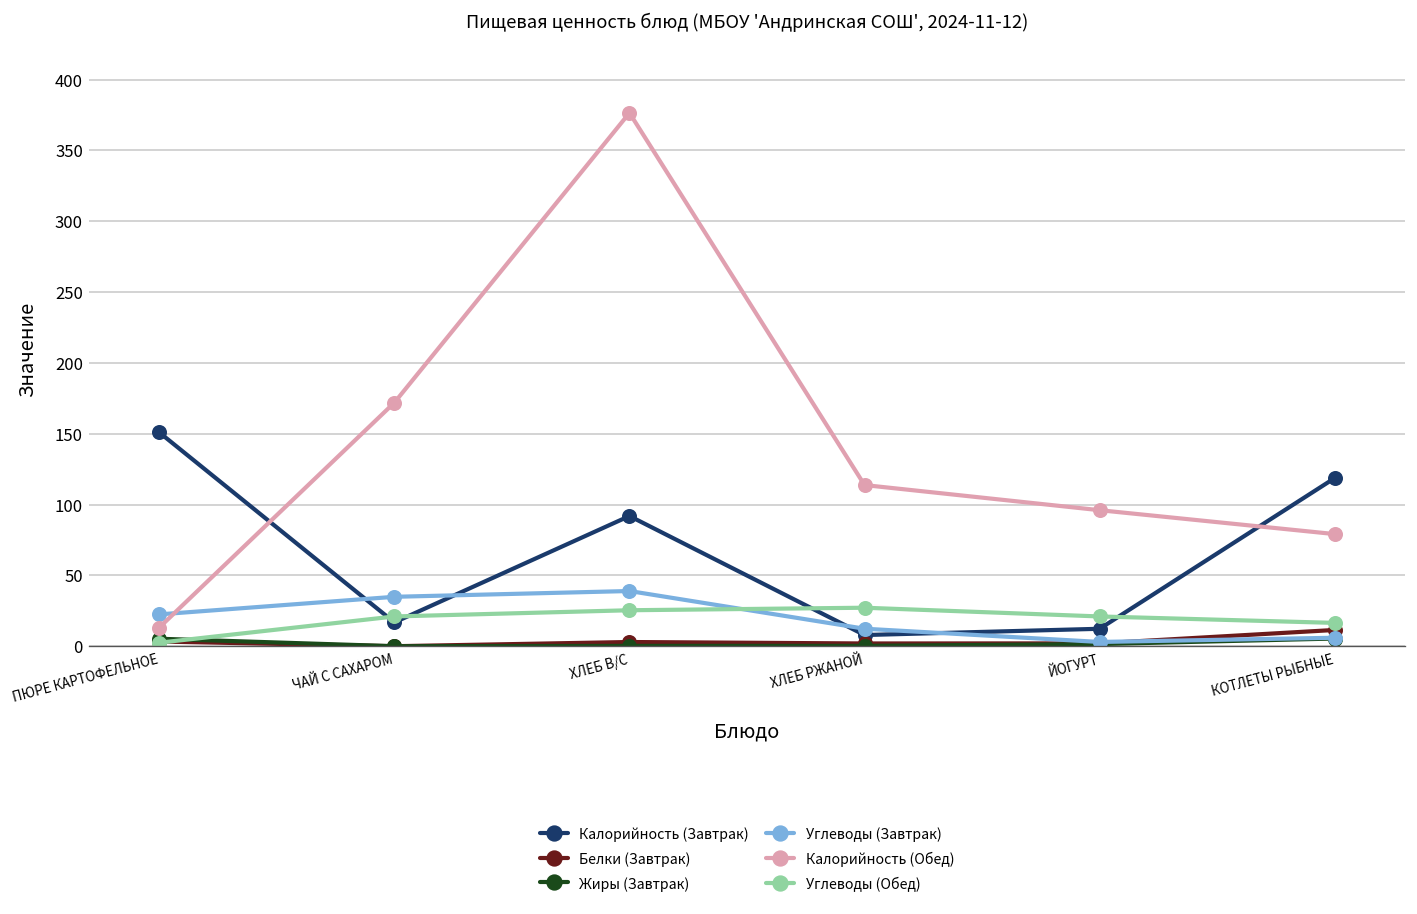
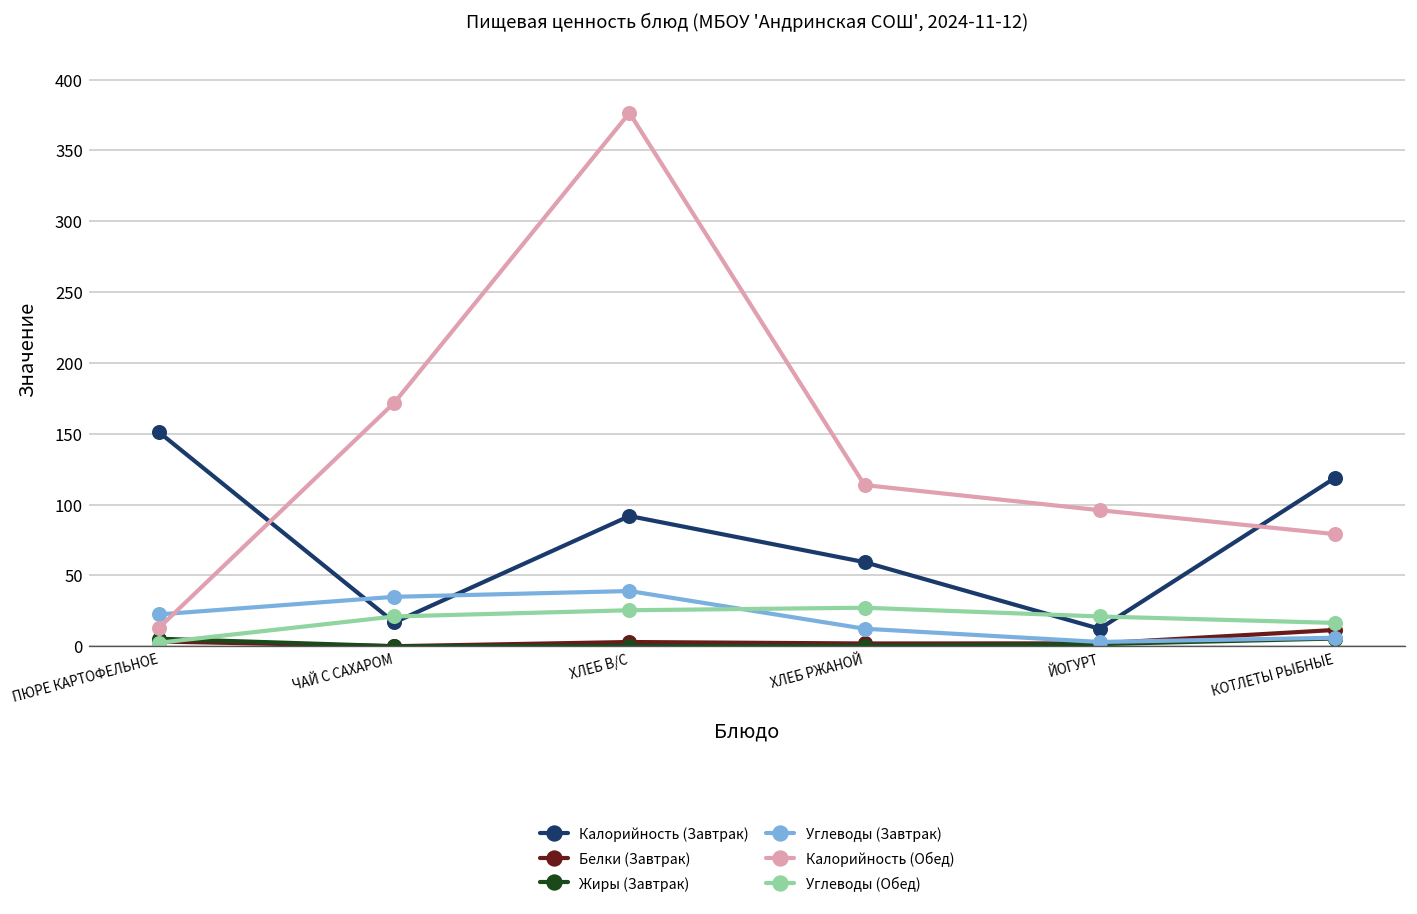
Калорийность (Завтрак), ХЛЕБ РЖАНОЙ: 8 -> 59
